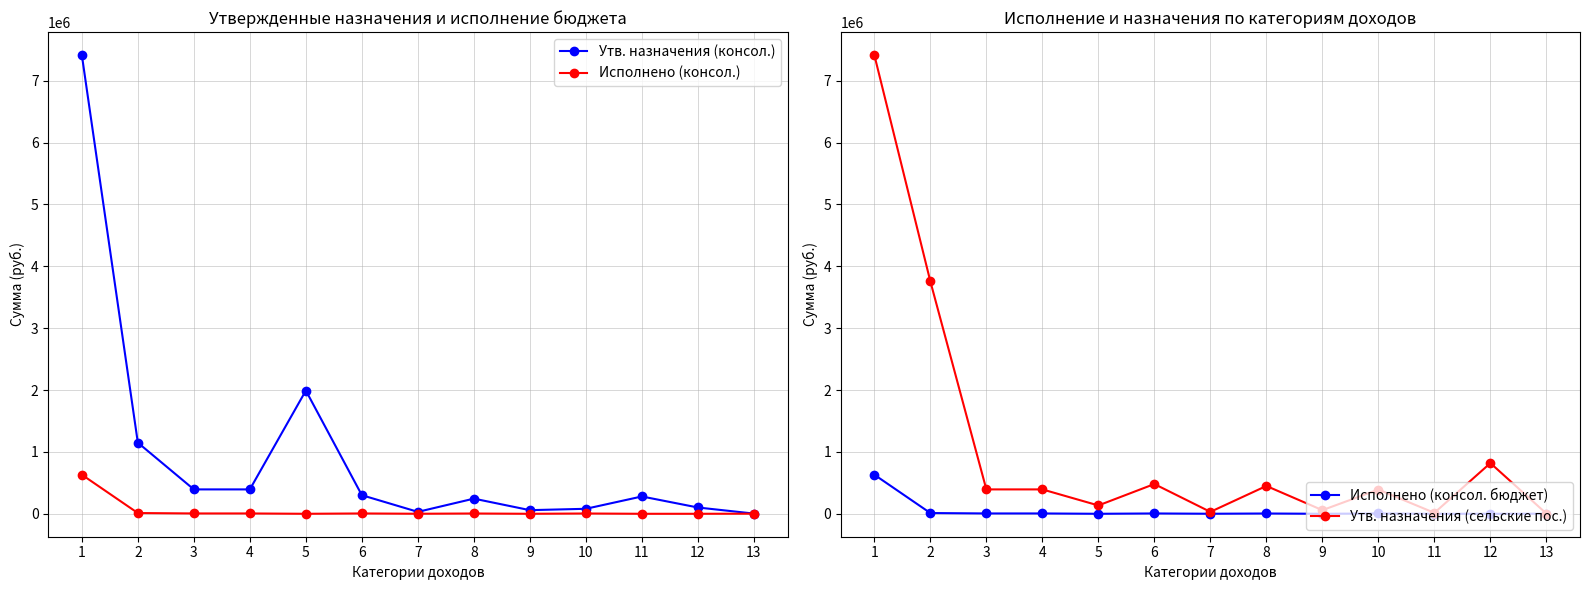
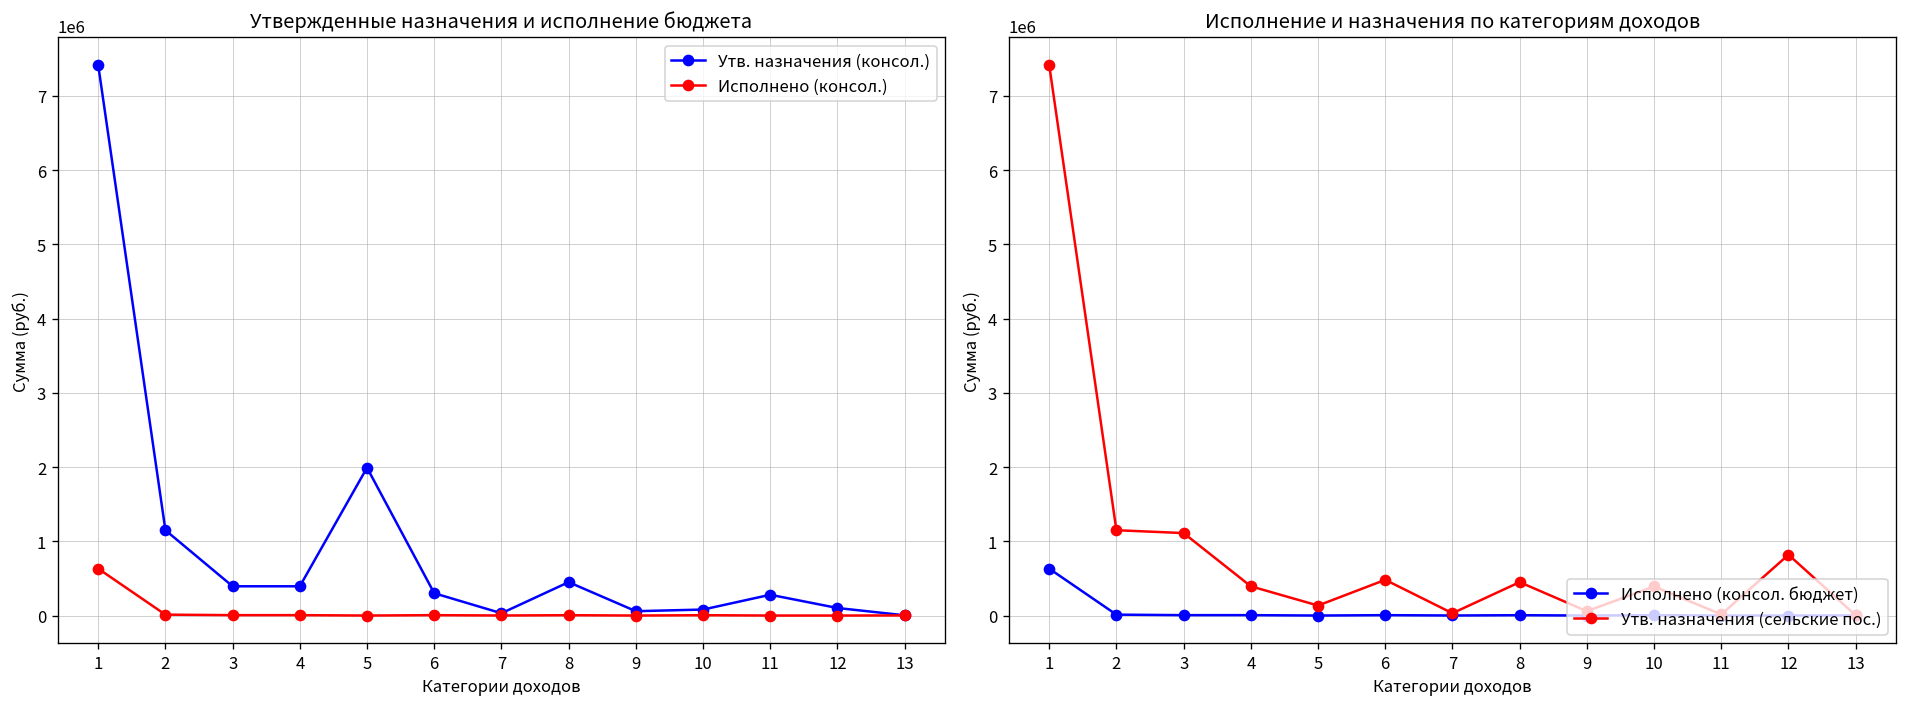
Утвержденные назначения и исполнение бюджета, Утв. назначения (консол.), 8: 200000 -> 400000
Исполнение и назначения по категориям доходов, Утв. назначения (сельские пос.), 2: 3800000 -> 1100000
Исполнение и назначения по категориям доходов, Утв. назначения (сельские пос.), 3: 400000 -> 1100000
